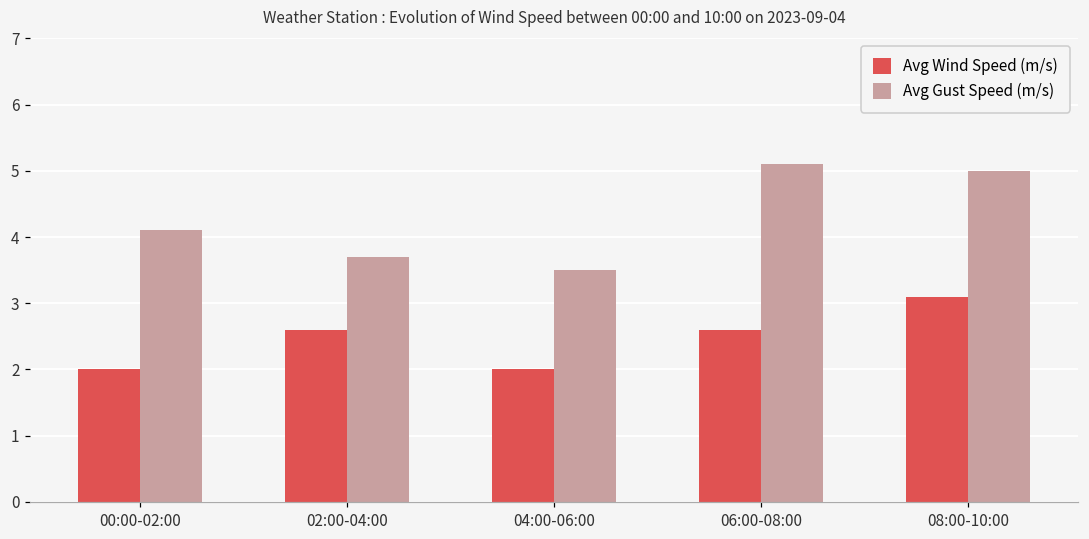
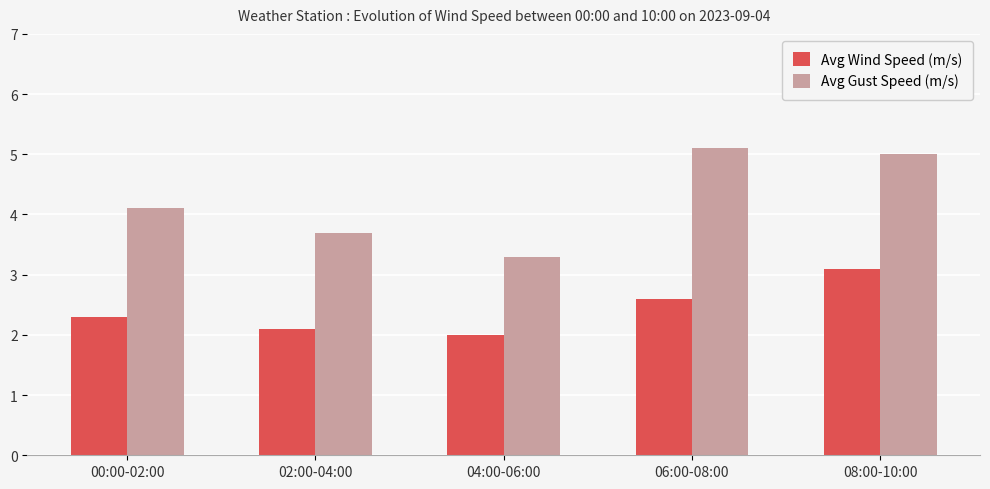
Avg Wind Speed (m/s), 00:00-02:00: 2.0 -> 2.3
Avg Wind Speed (m/s), 02:00-04:00: 2.6 -> 2.1
Avg Gust Speed (m/s), 04:00-06:00: 3.5 -> 3.3
